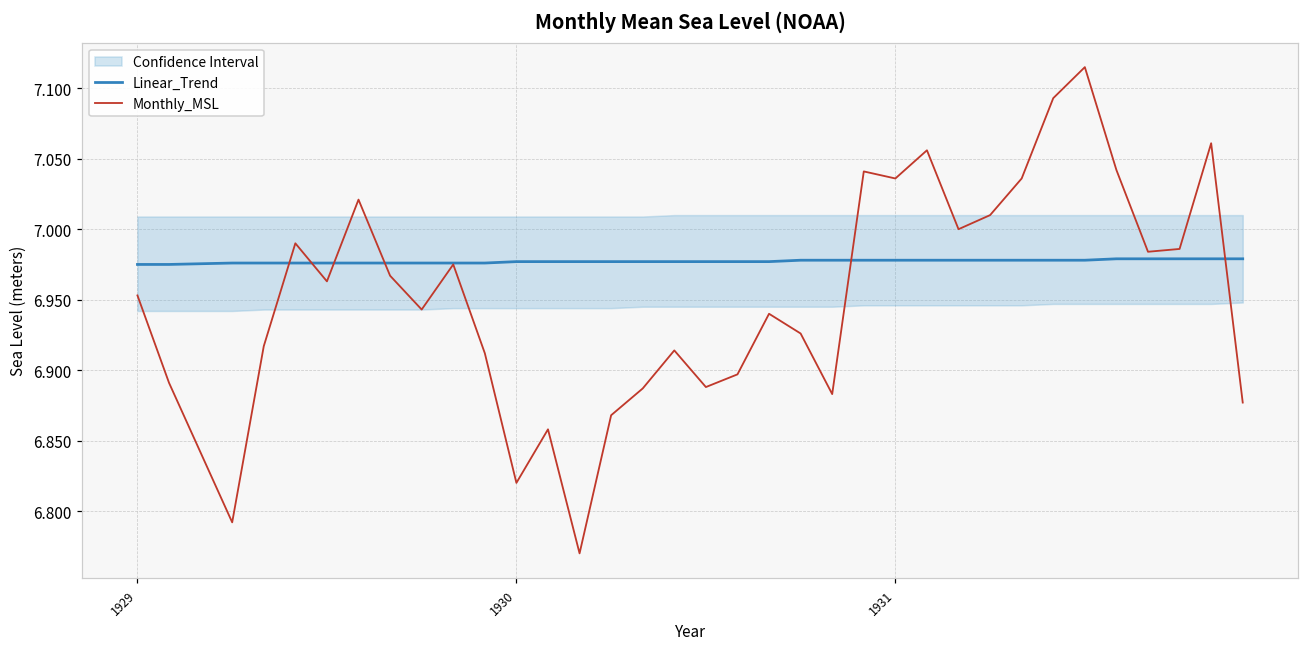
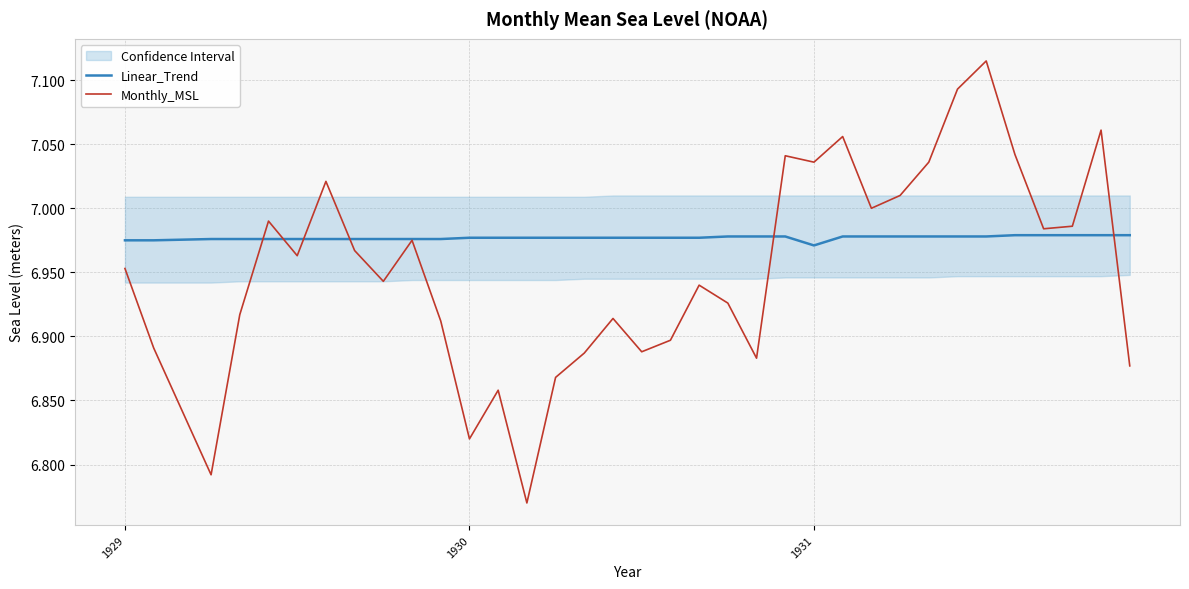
Linear_Trend, 1931: 6.978 -> 6.971
